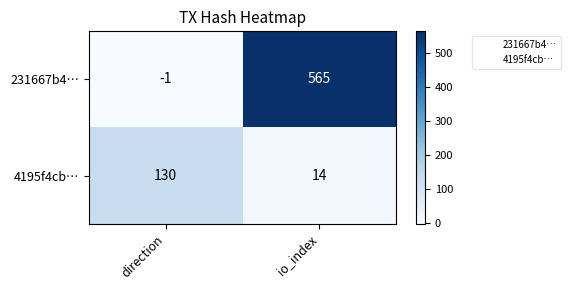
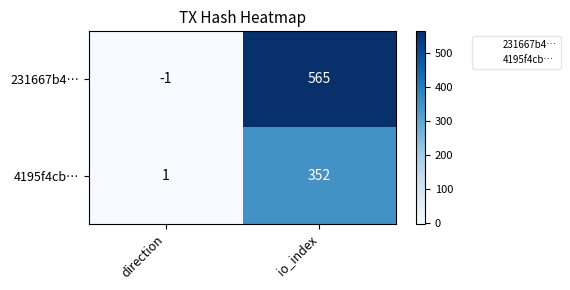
4195f4cb…, direction: 130 -> 1
4195f4cb…, io_index: 14 -> 352
